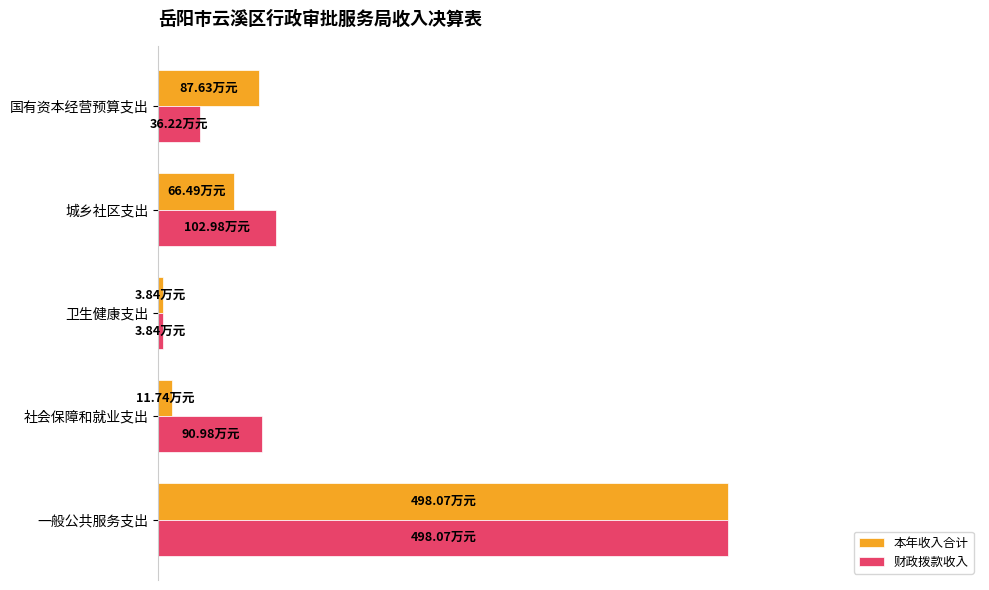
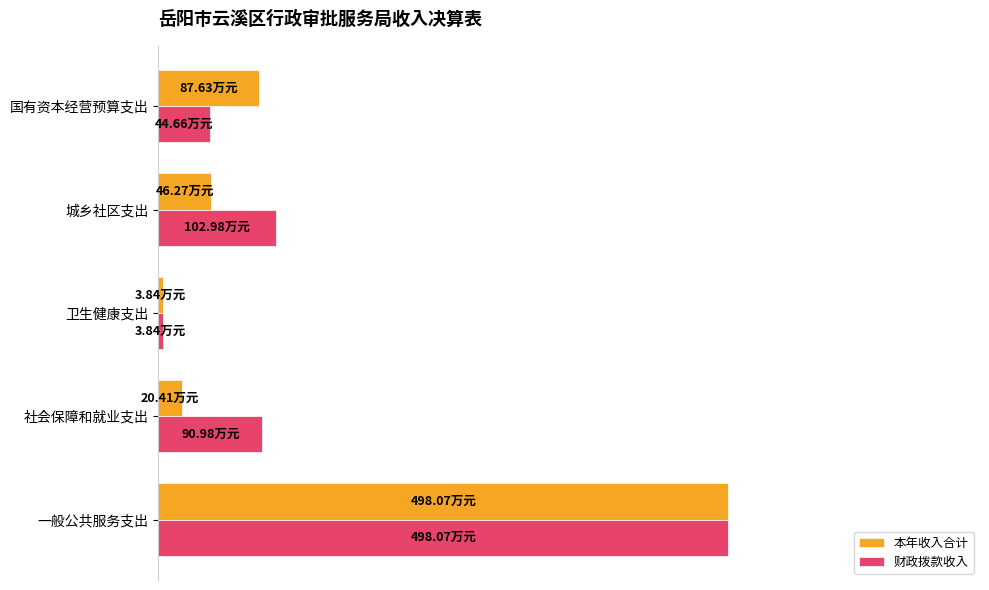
财政拨款收入, 国有资本经营预算支出: 36.22 -> 44.66
本年收入合计, 城乡社区支出: 66.49 -> 46.27
本年收入合计, 社会保障和就业支出: 11.74 -> 20.41
